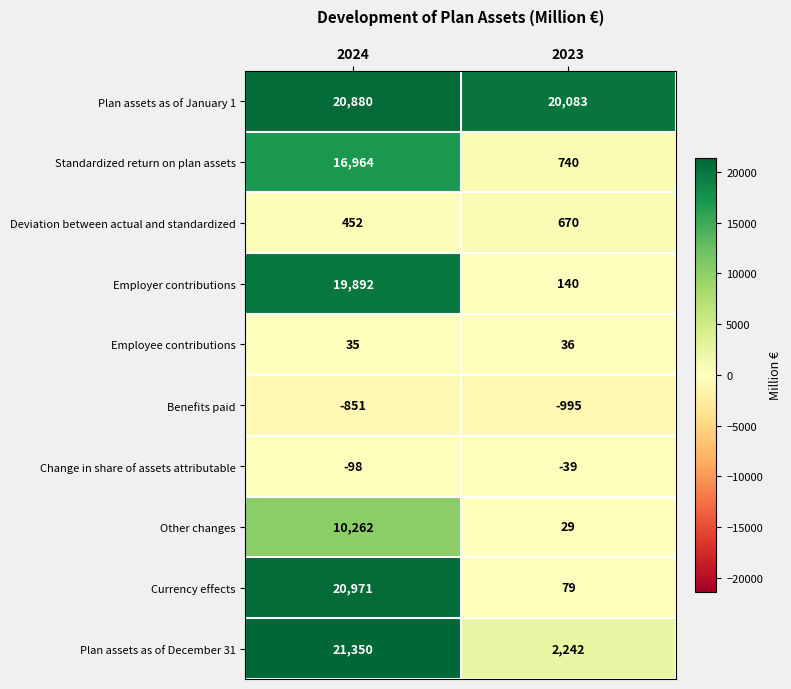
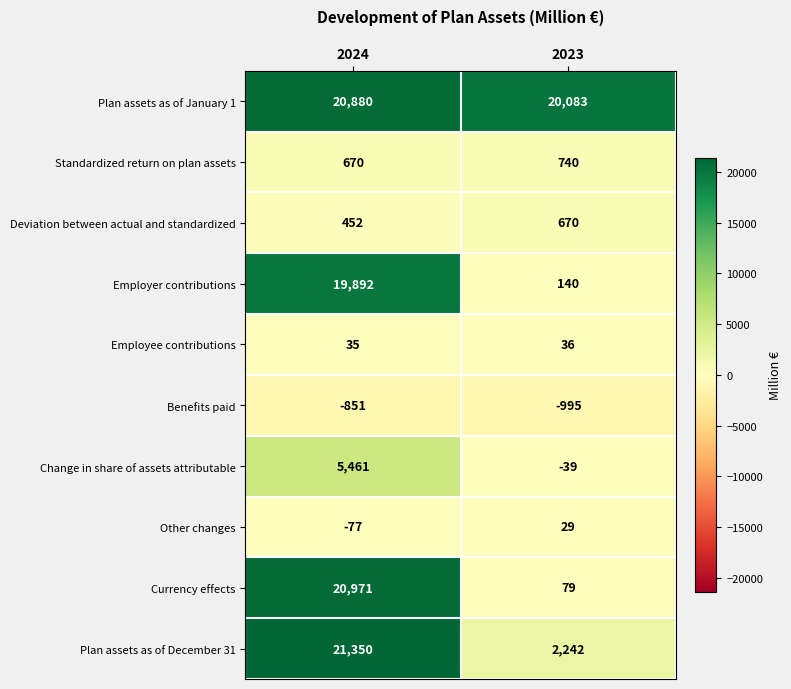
Standardized return on plan assets, 2024: 16,964 -> 670
Change in share of assets attributable, 2024: -98 -> 5,461
Other changes, 2024: 10,262 -> -77
